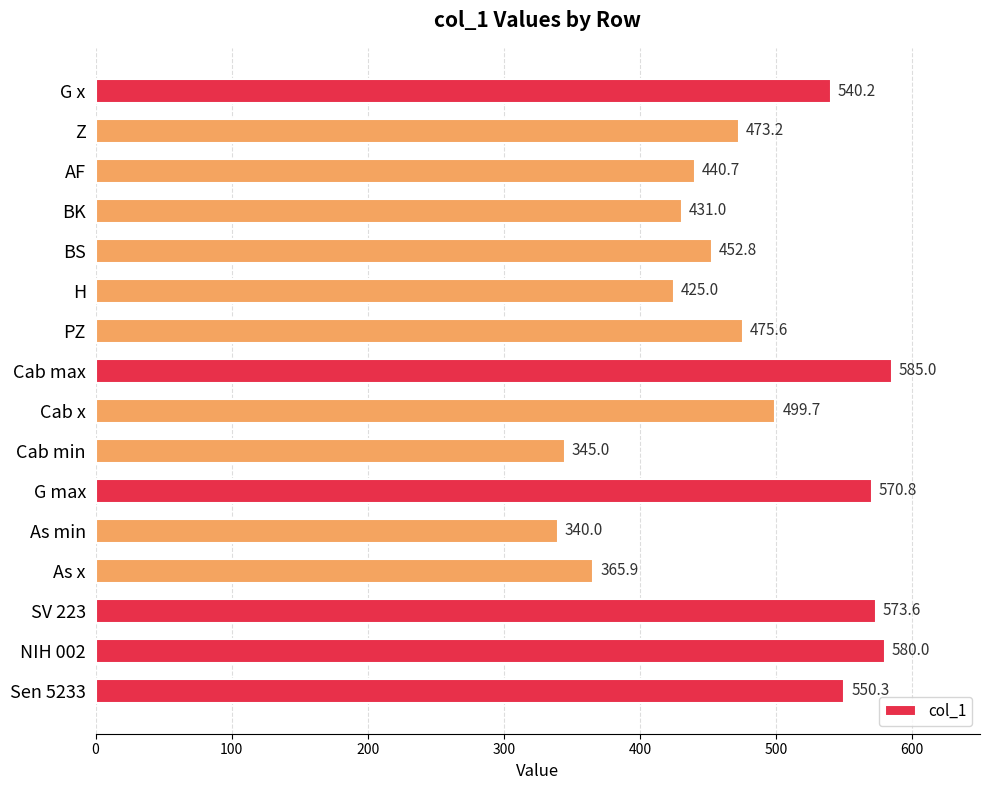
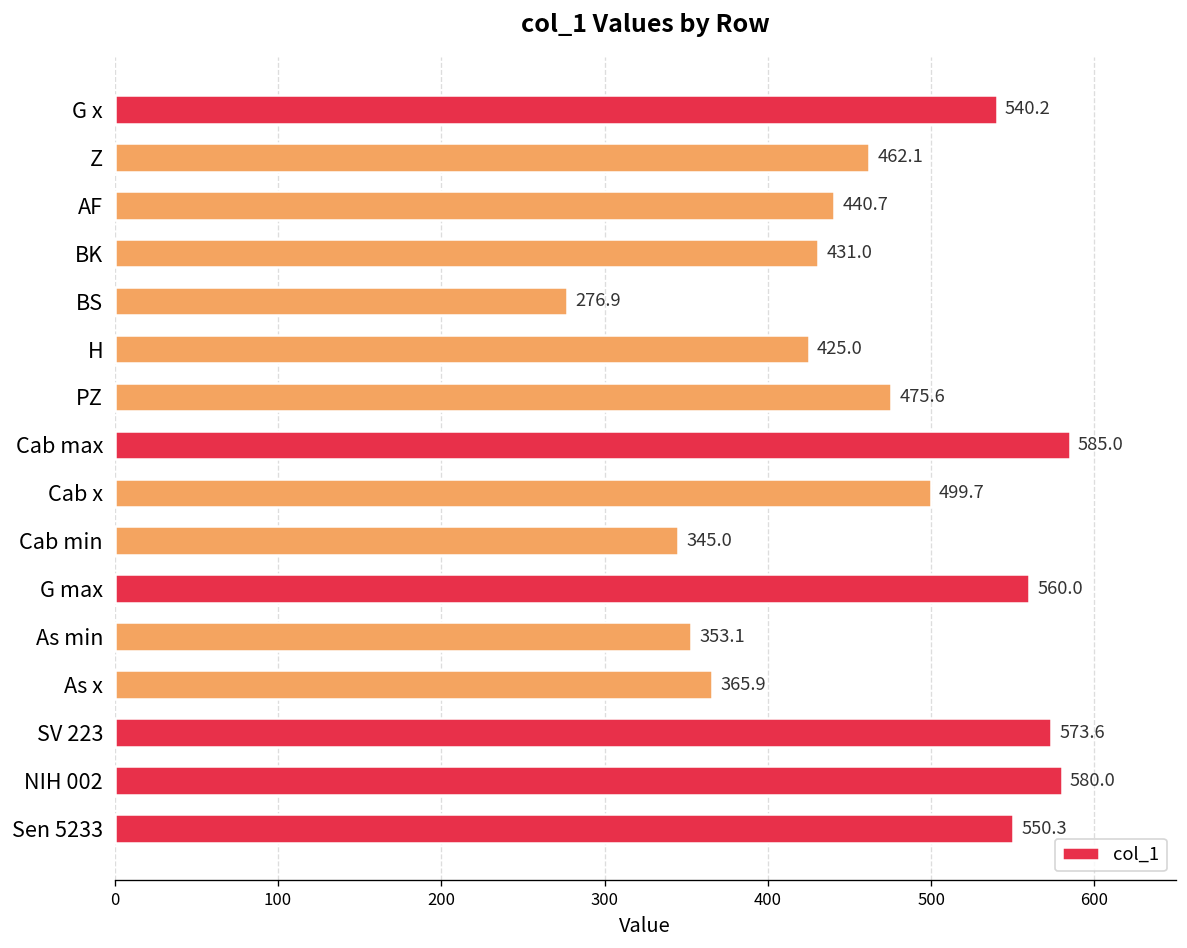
Z: 473.2 -> 462.1
BS: 452.8 -> 276.9
G max: 570.8 -> 560.0
As min: 340.0 -> 353.1
